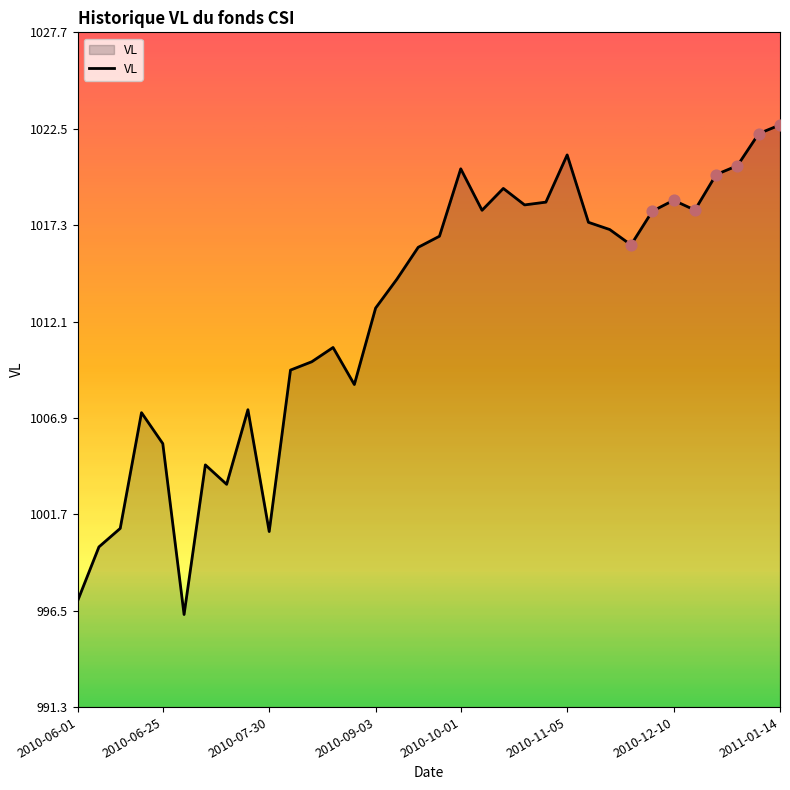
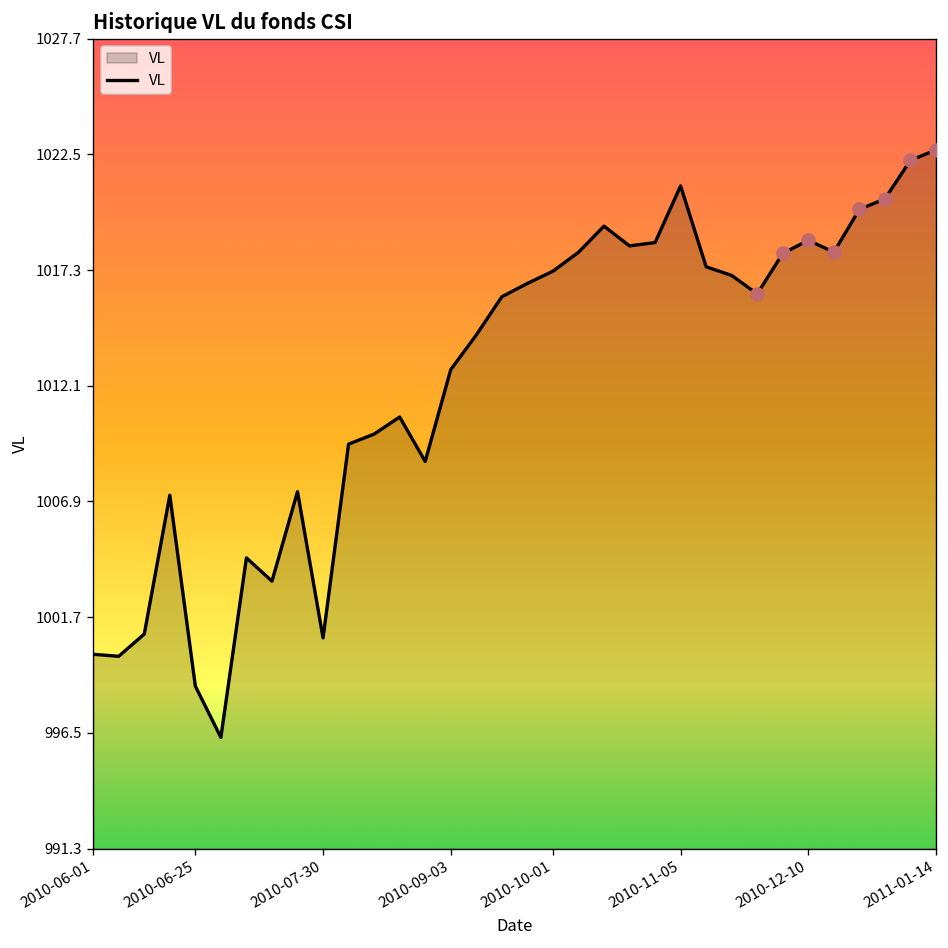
VL, 2010-06-01: 997 -> 1000
VL, 2010-06-25: 1005.5 -> 998.6
VL, 2010-10-01: 1020.3 -> 1017.2
